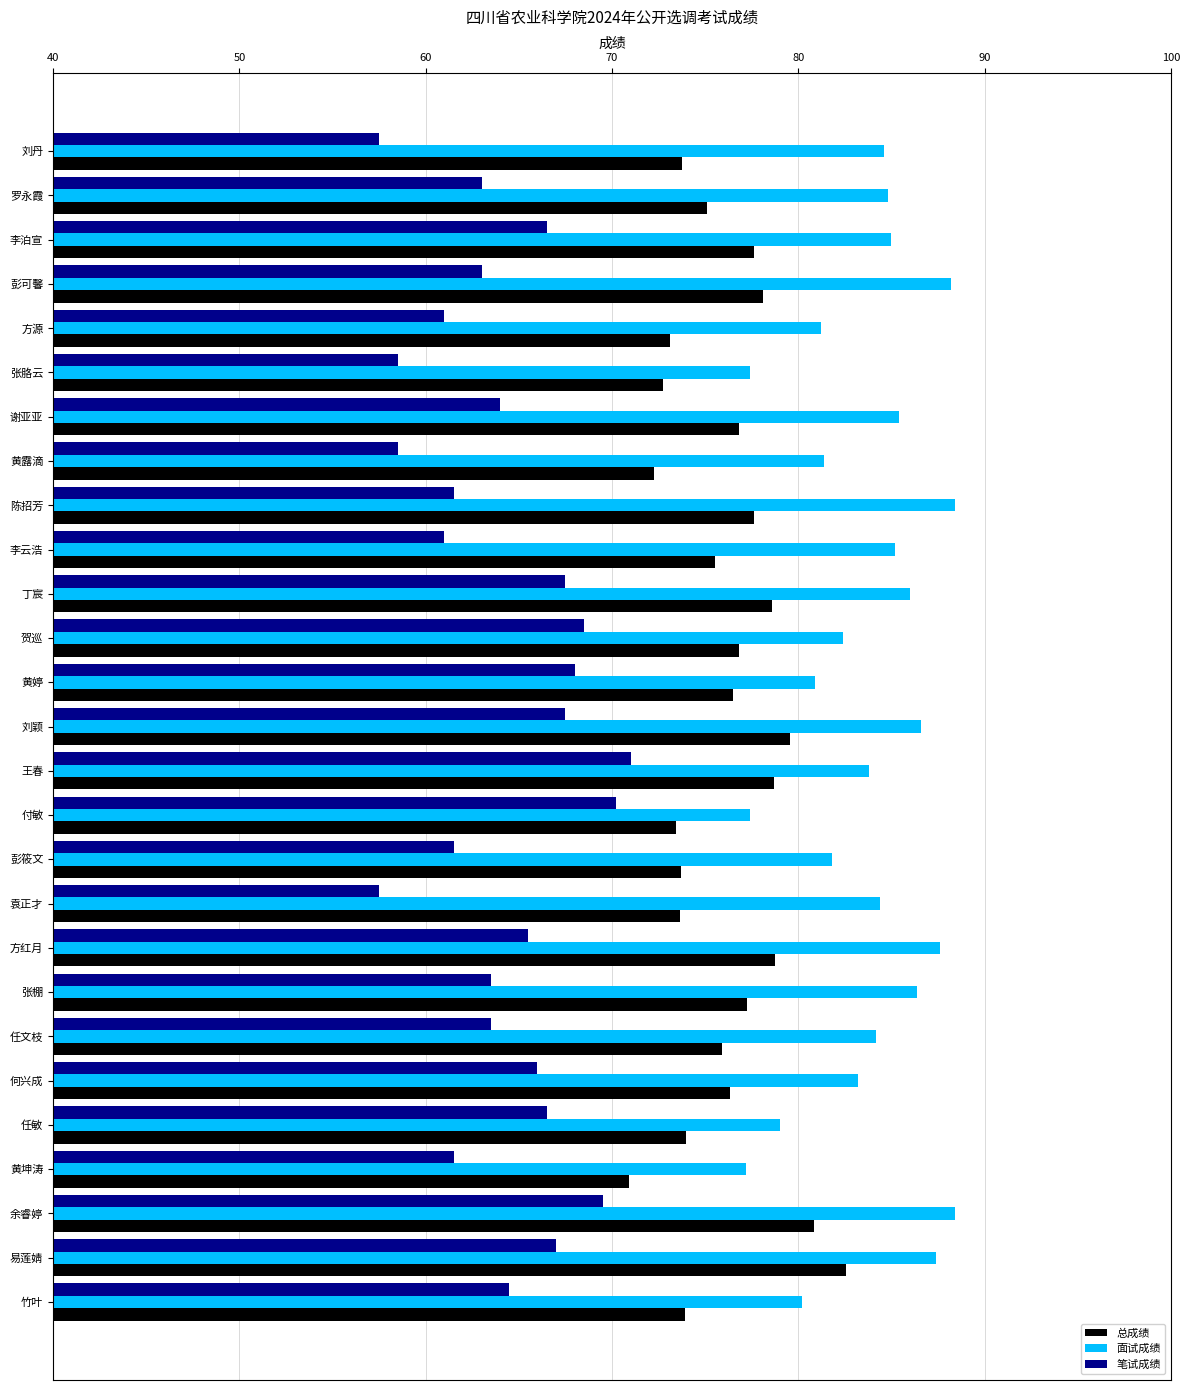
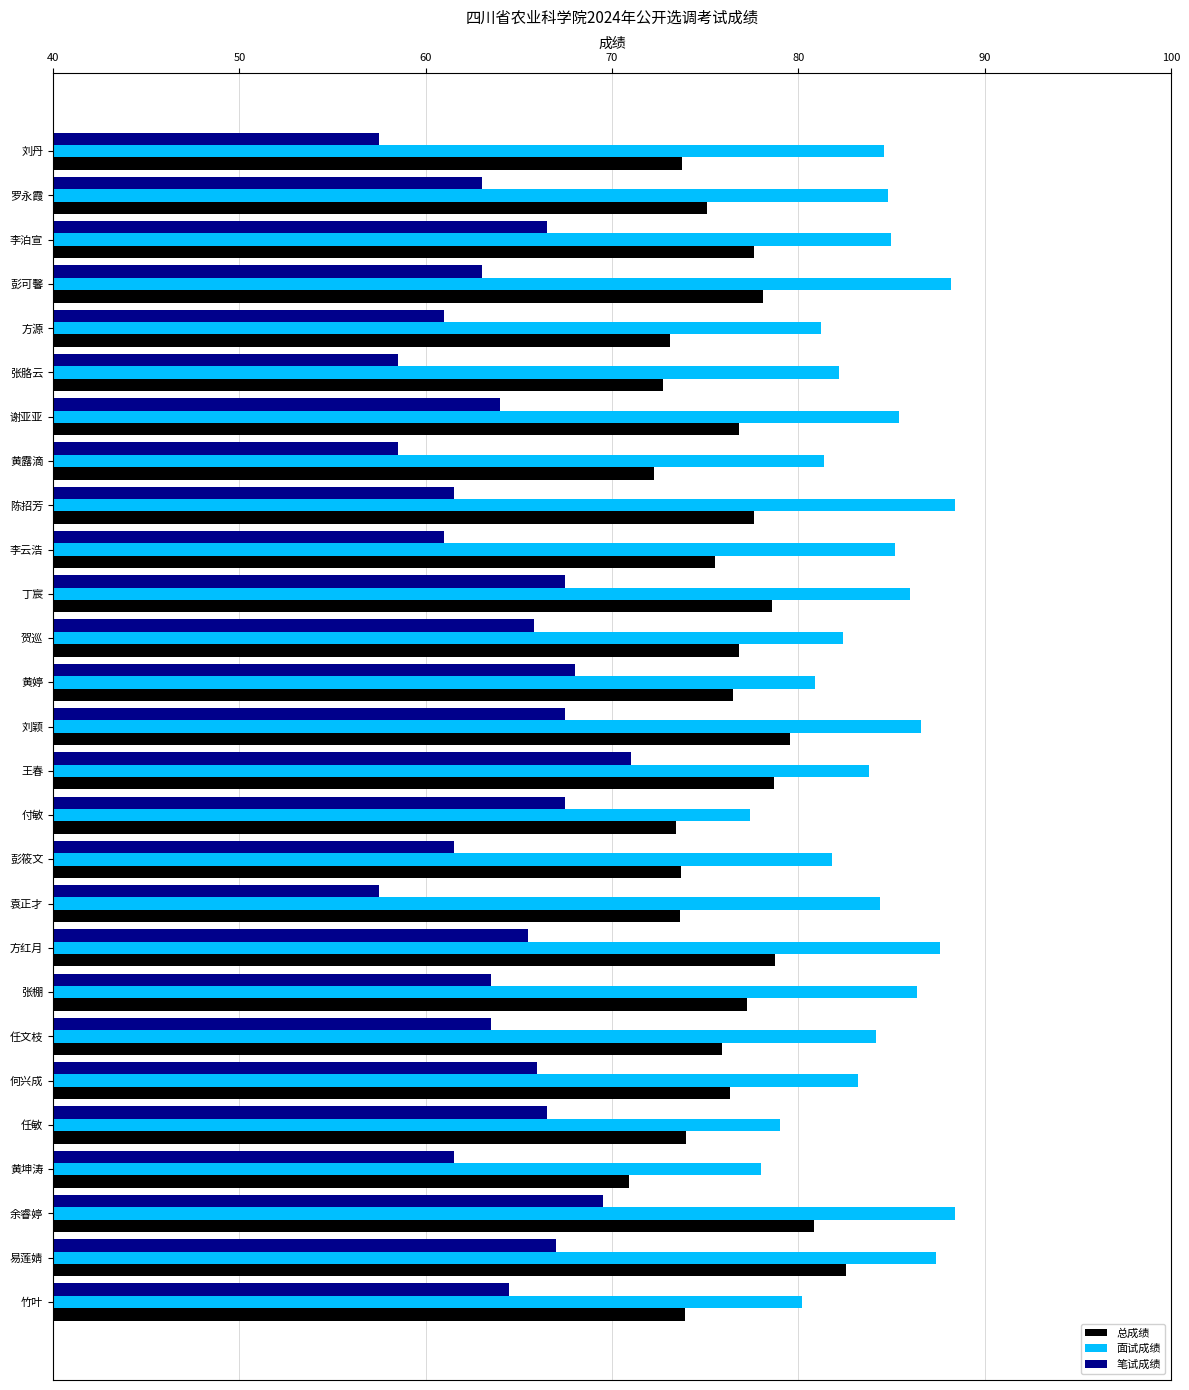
面试成绩, 张胳云: 77.4 -> 82.2
笔试成绩, 贺巡: 68.5 -> 65.8
笔试成绩, 付敏: 70.2 -> 67.5
面试成绩, 黄坤涛: 77.2 -> 78.0
